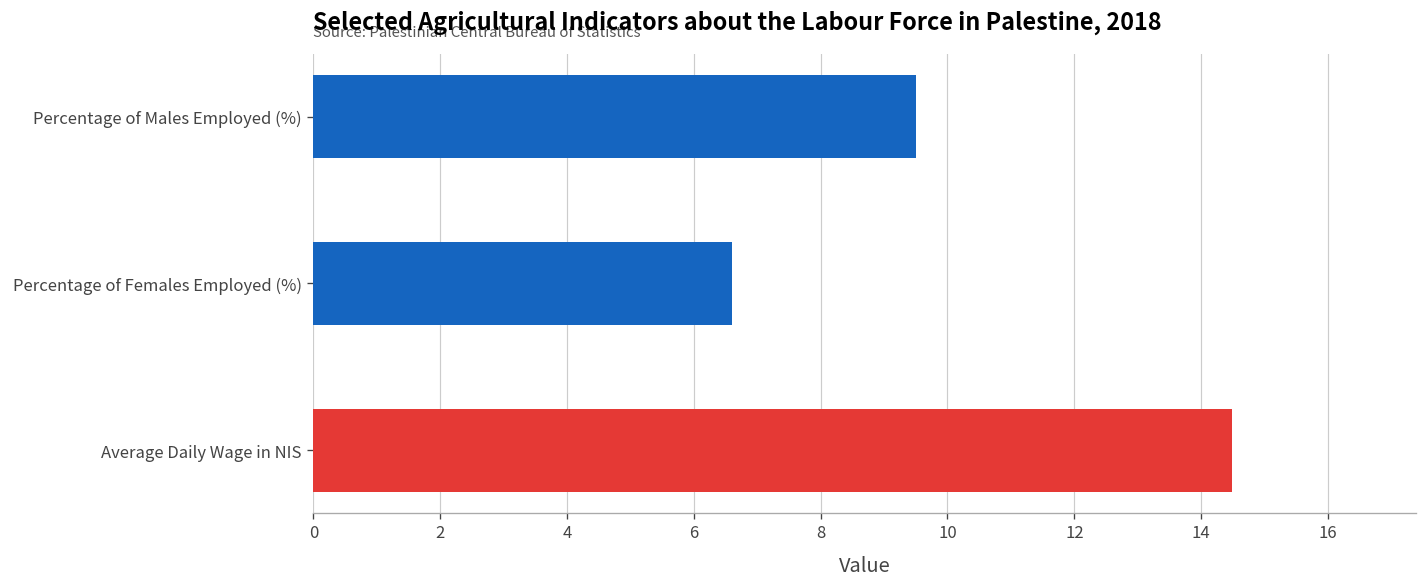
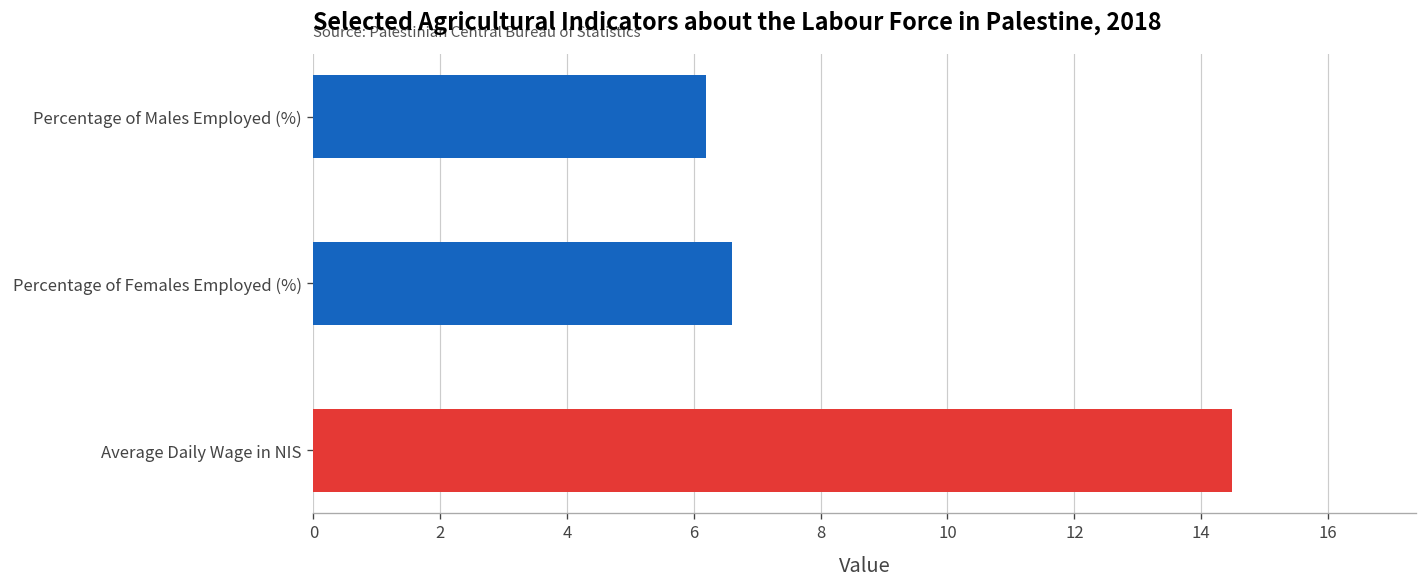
Percentage of Males Employed (%): 9.5 -> 6.2
